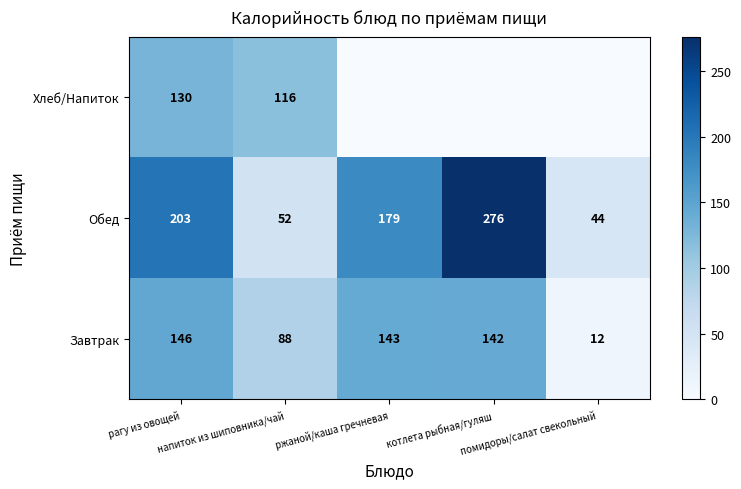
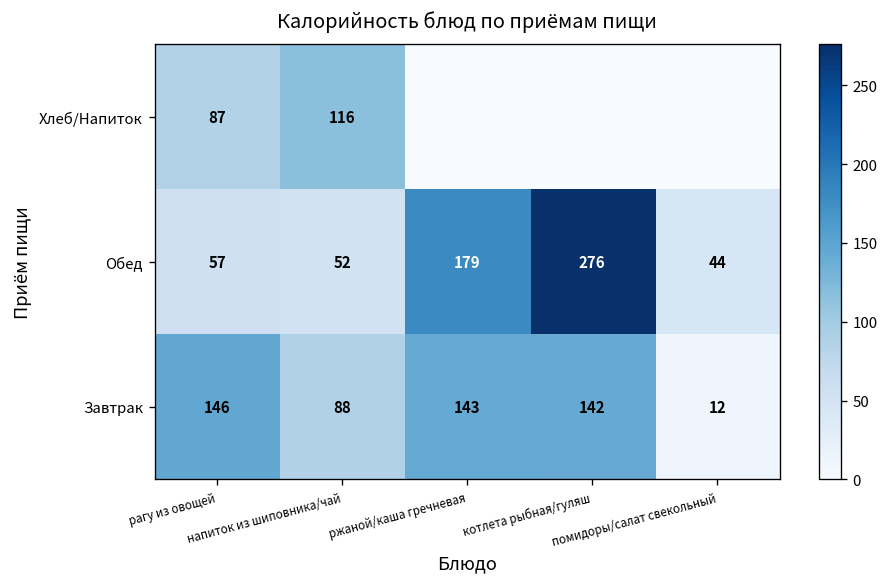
Хлеб/Напиток, рагу из овощей: 130 -> 87
Обед, рагу из овощей: 203 -> 57
